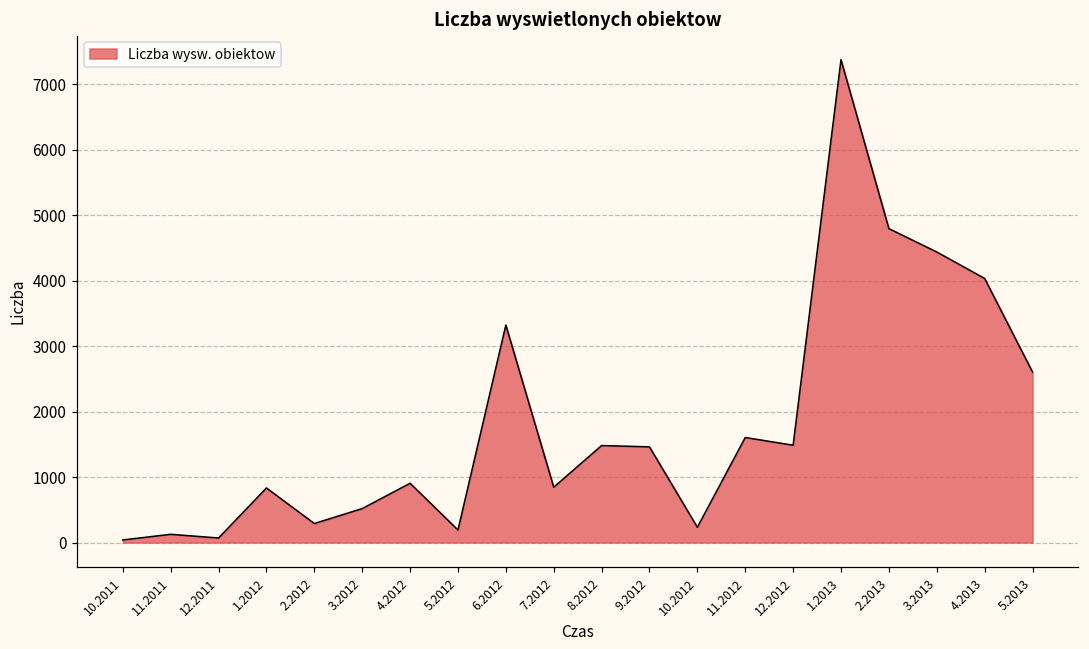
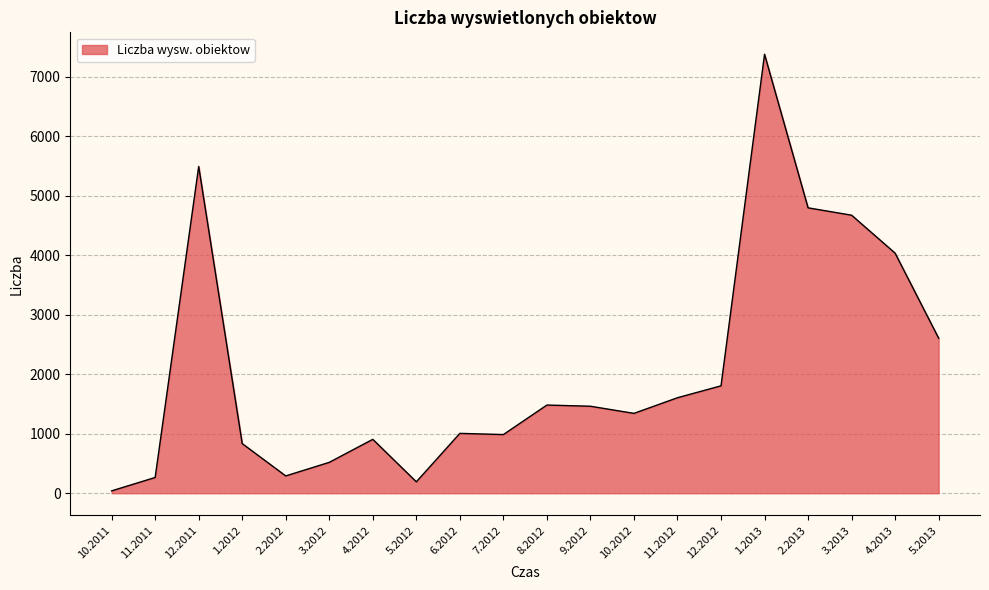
11.2011: 100 -> 300
12.2011: 100 -> 5500
6.2012: 3300 -> 1000
7.2012: 800 -> 1000
10.2012: 200 -> 1300
12.2012: 1500 -> 1800
3.2013: 4400 -> 4700
